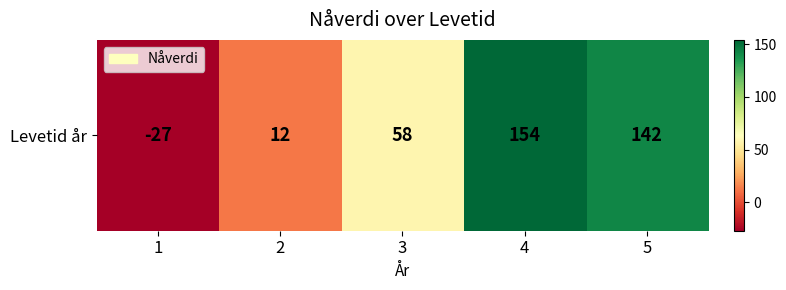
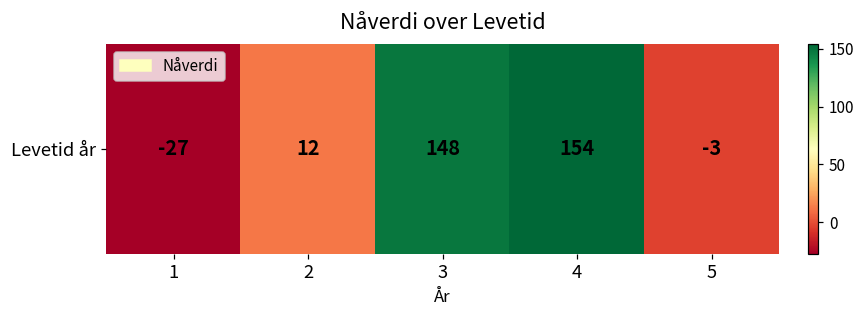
Levetid år, 3: 58 -> 148
Levetid år, 5: 142 -> -3
